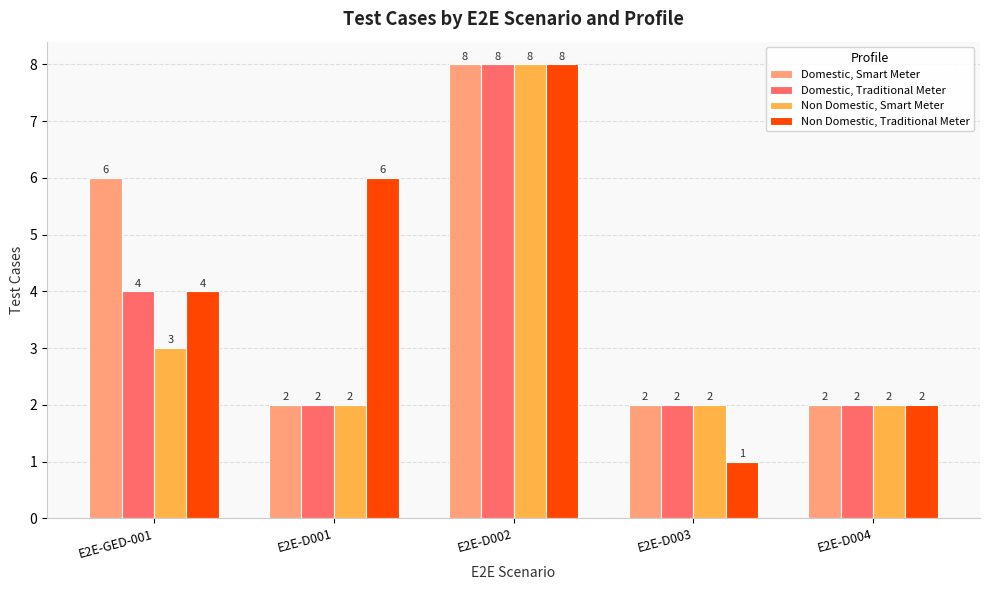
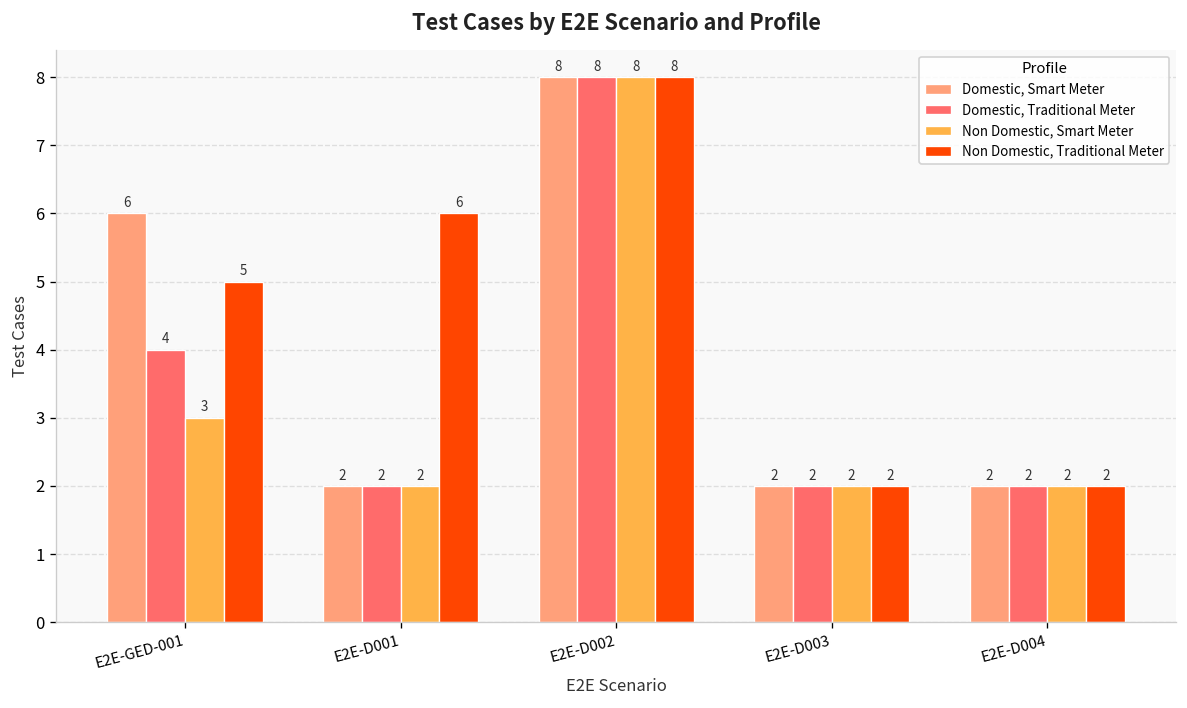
Non Domestic, Traditional Meter, E2E-GED-001: 4 -> 5
Non Domestic, Traditional Meter, E2E-D003: 1 -> 2
